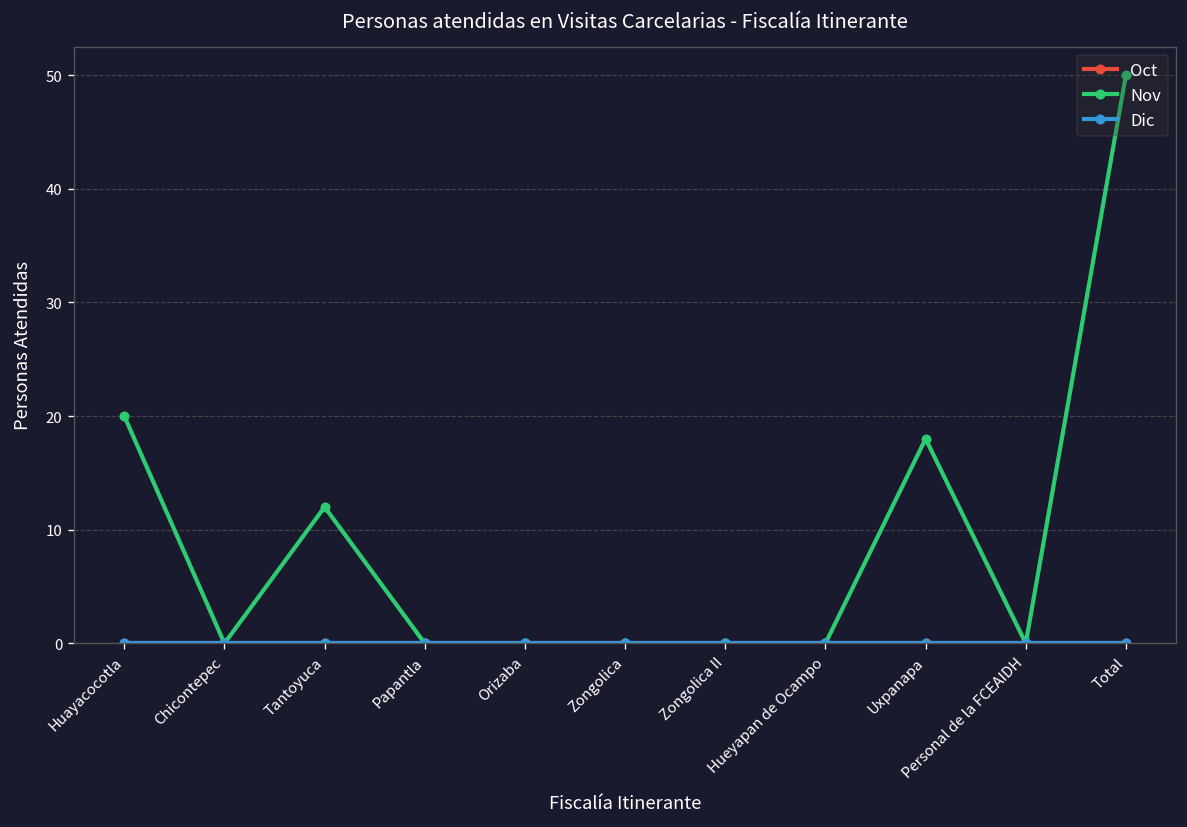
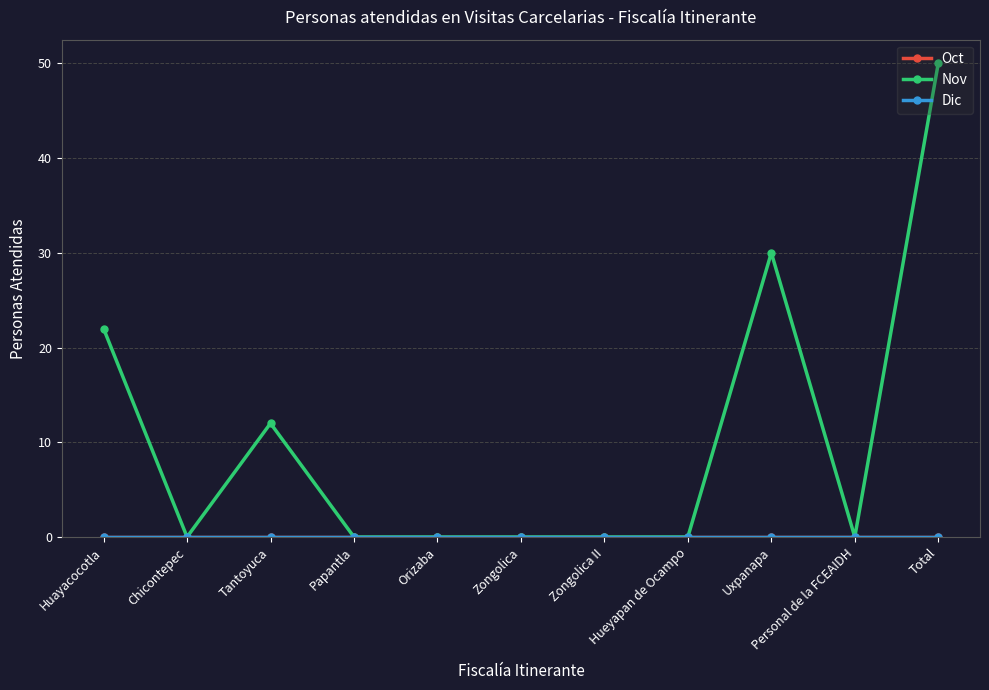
Nov, Huayacocotla: 20 -> 22
Nov, Uxpanapa: 18 -> 30
